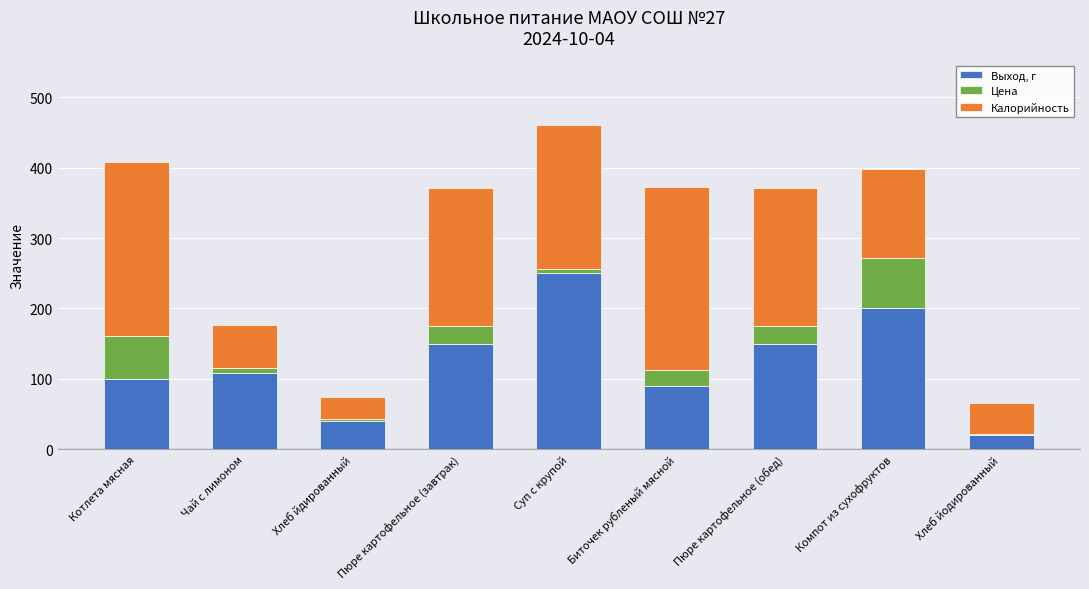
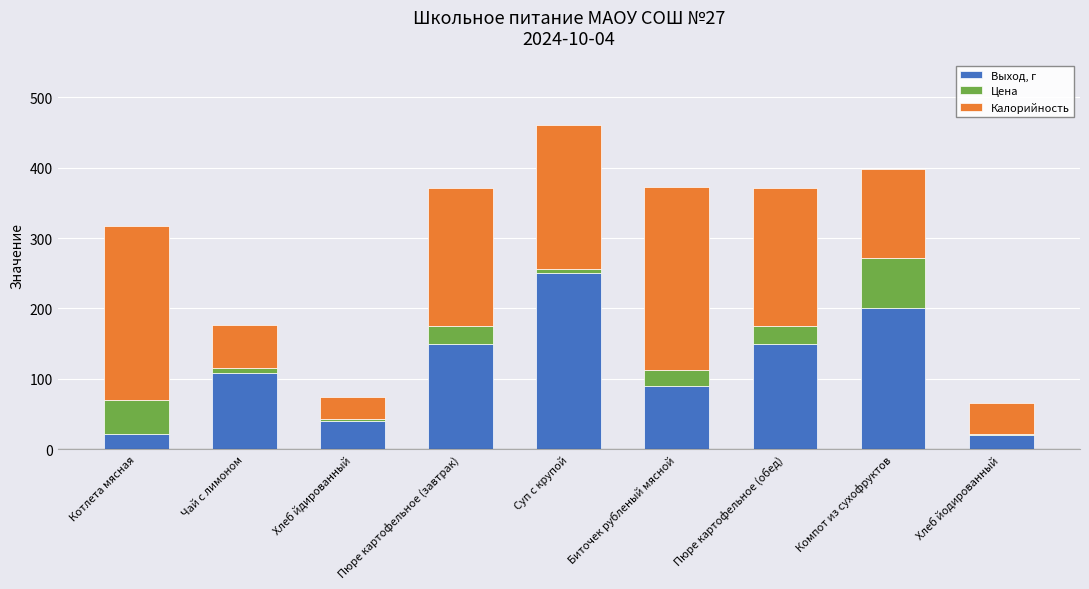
Выход, г, Котлета мясная: 100 -> 20
Цена, Котлета мясная: 60 -> 50
